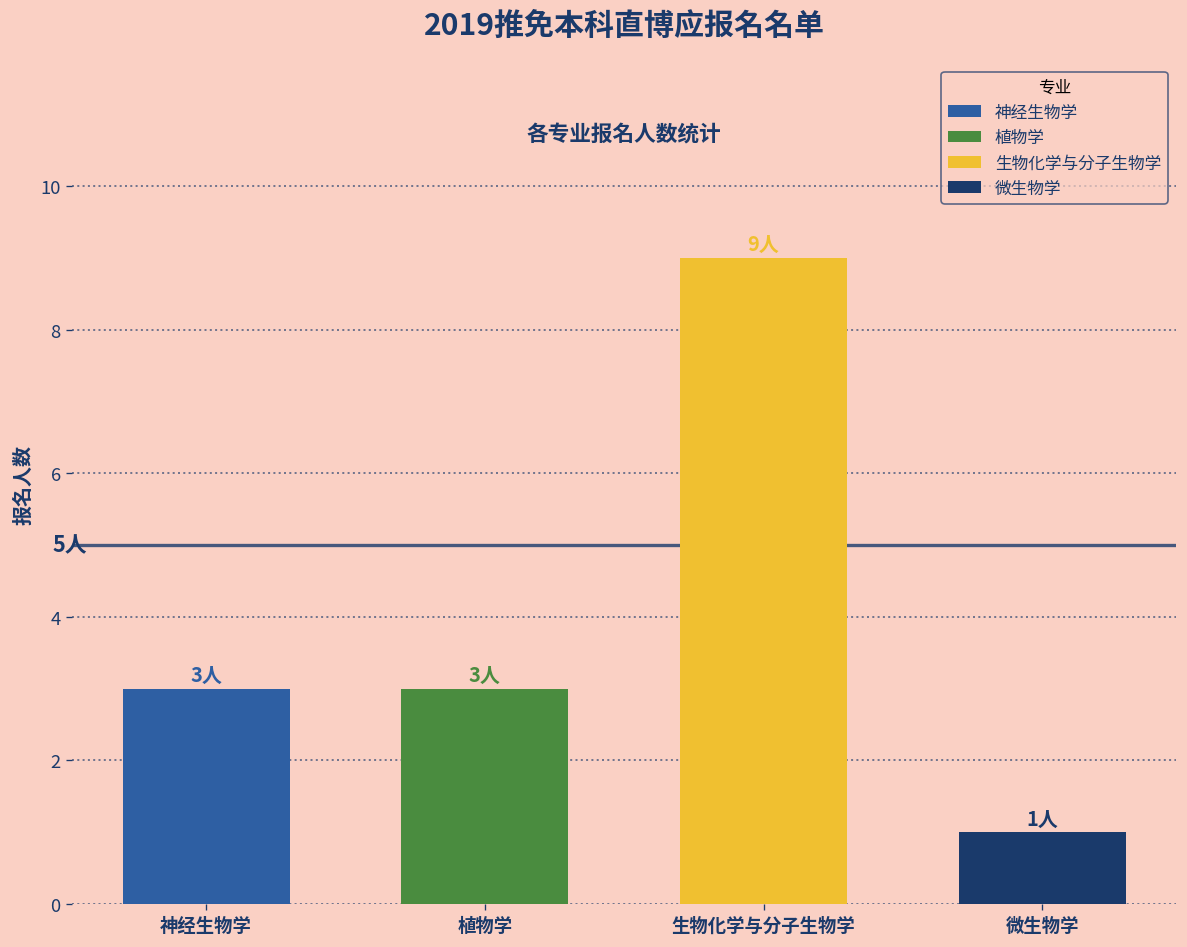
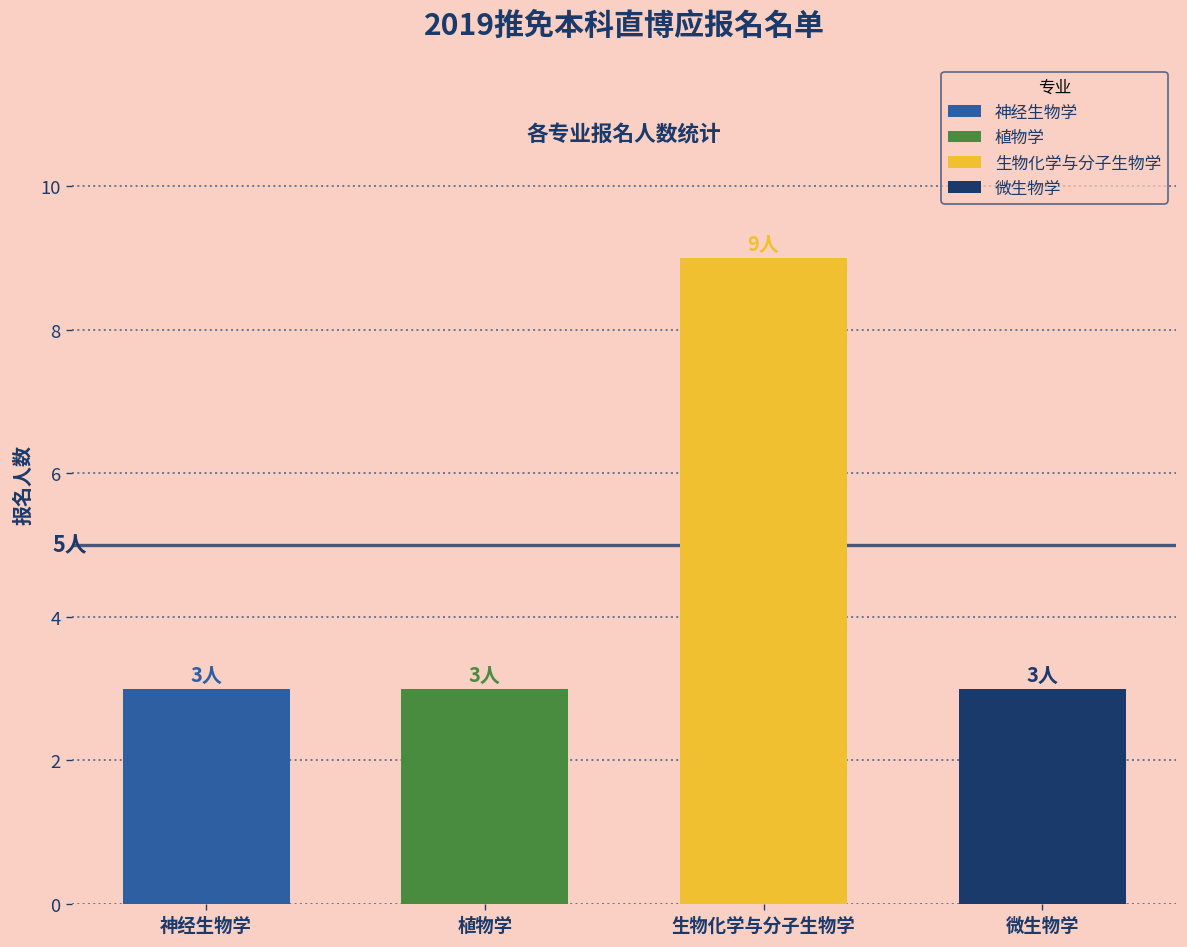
微生物学: 1人 -> 3人
